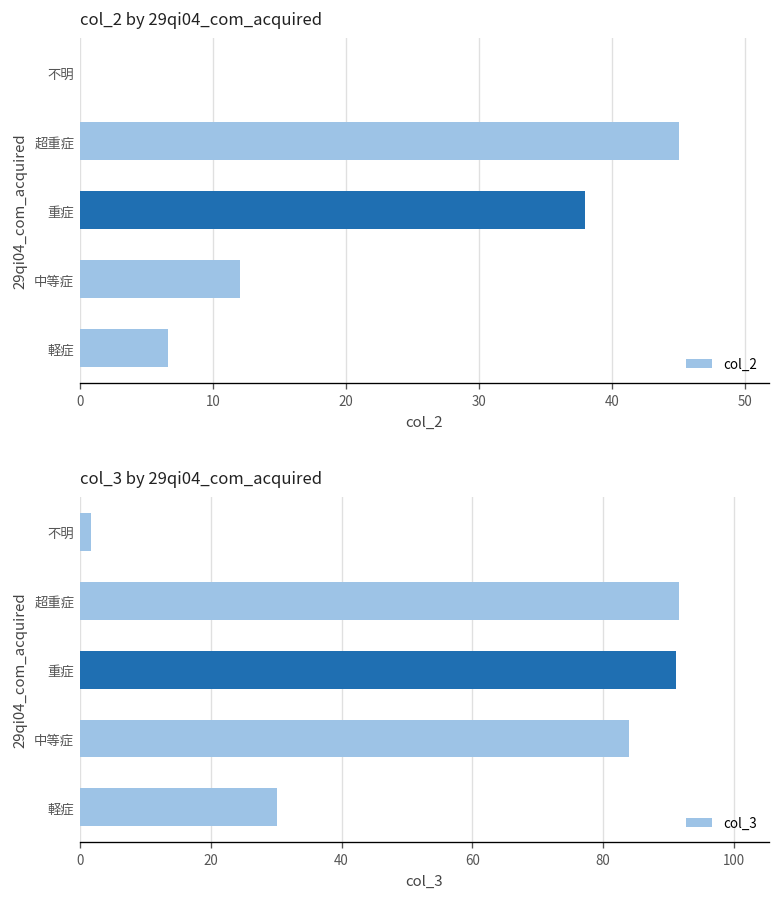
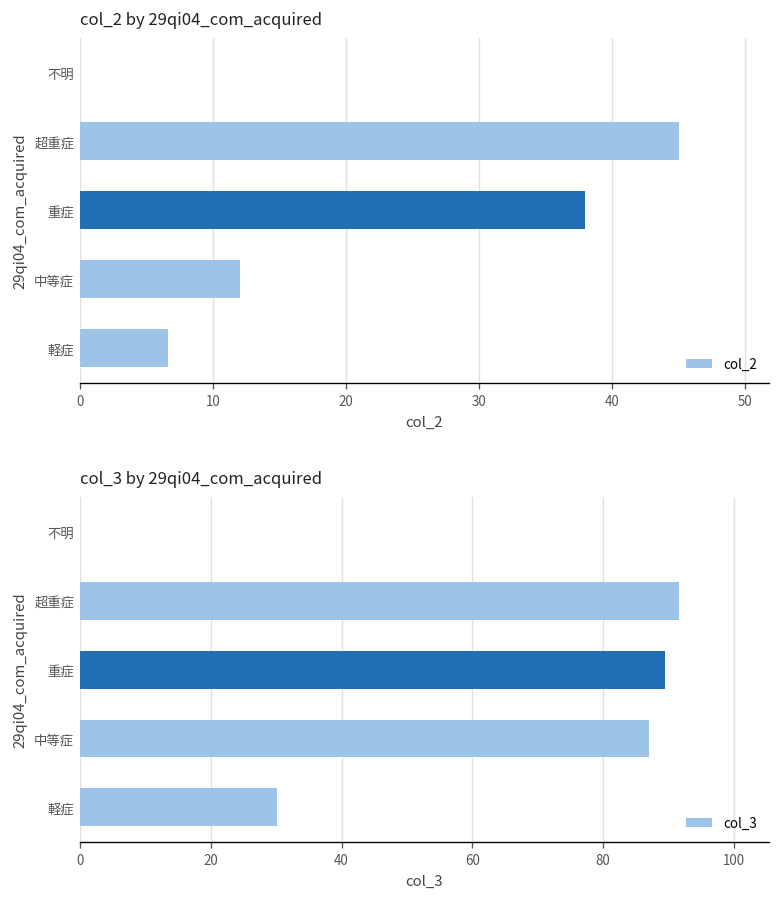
col_3 by 29qi04_com_acquired, 不明: 2 -> 0
col_3 by 29qi04_com_acquired, 重症: 91 -> 89
col_3 by 29qi04_com_acquired, 中等症: 84 -> 87
